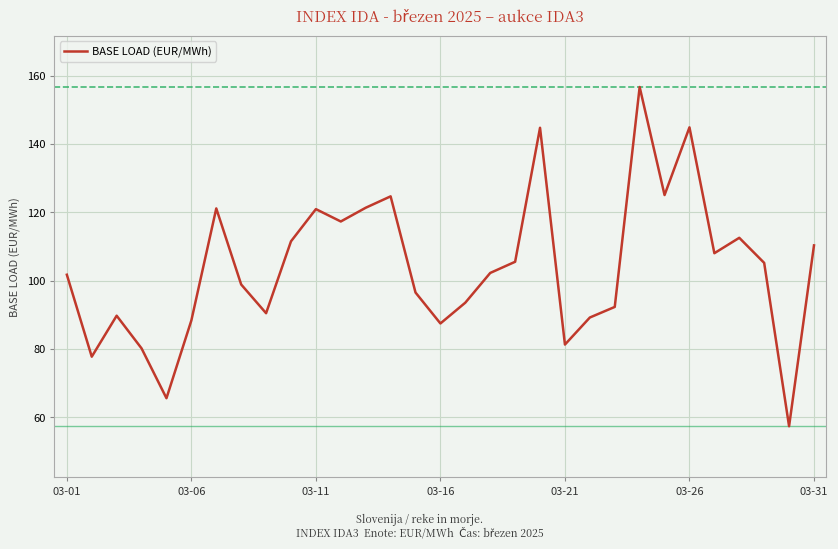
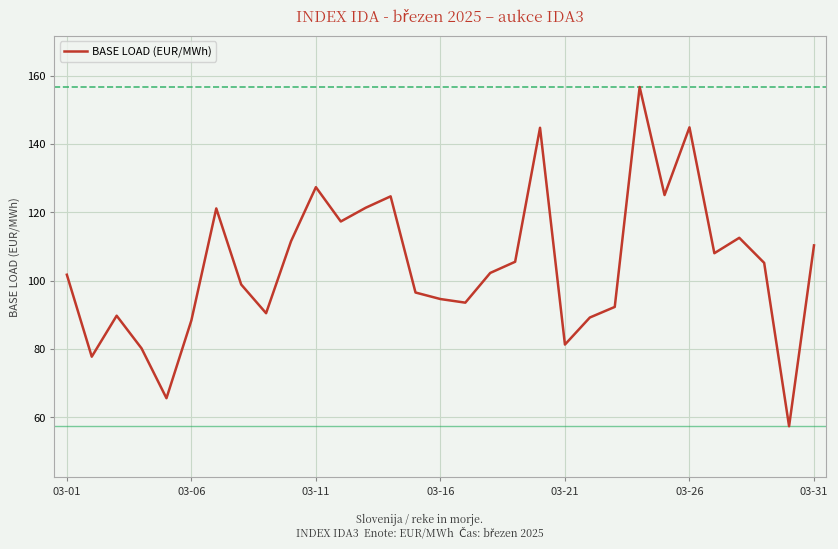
03-11: 121 -> 127
03-16: 87 -> 95
